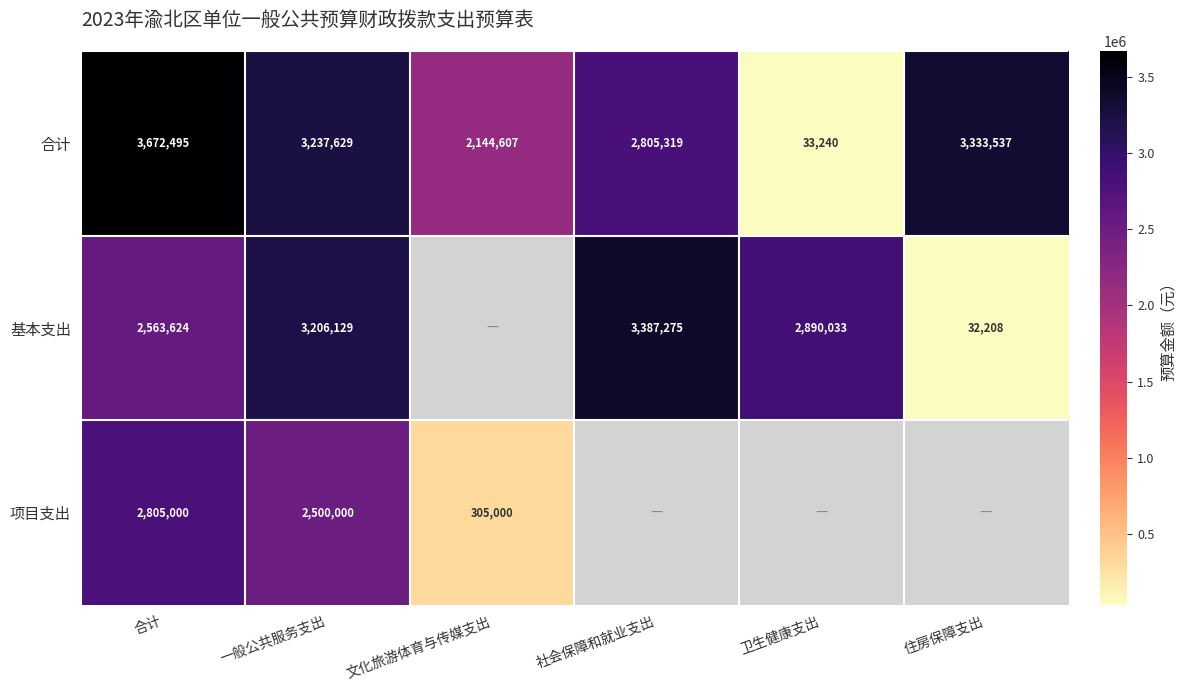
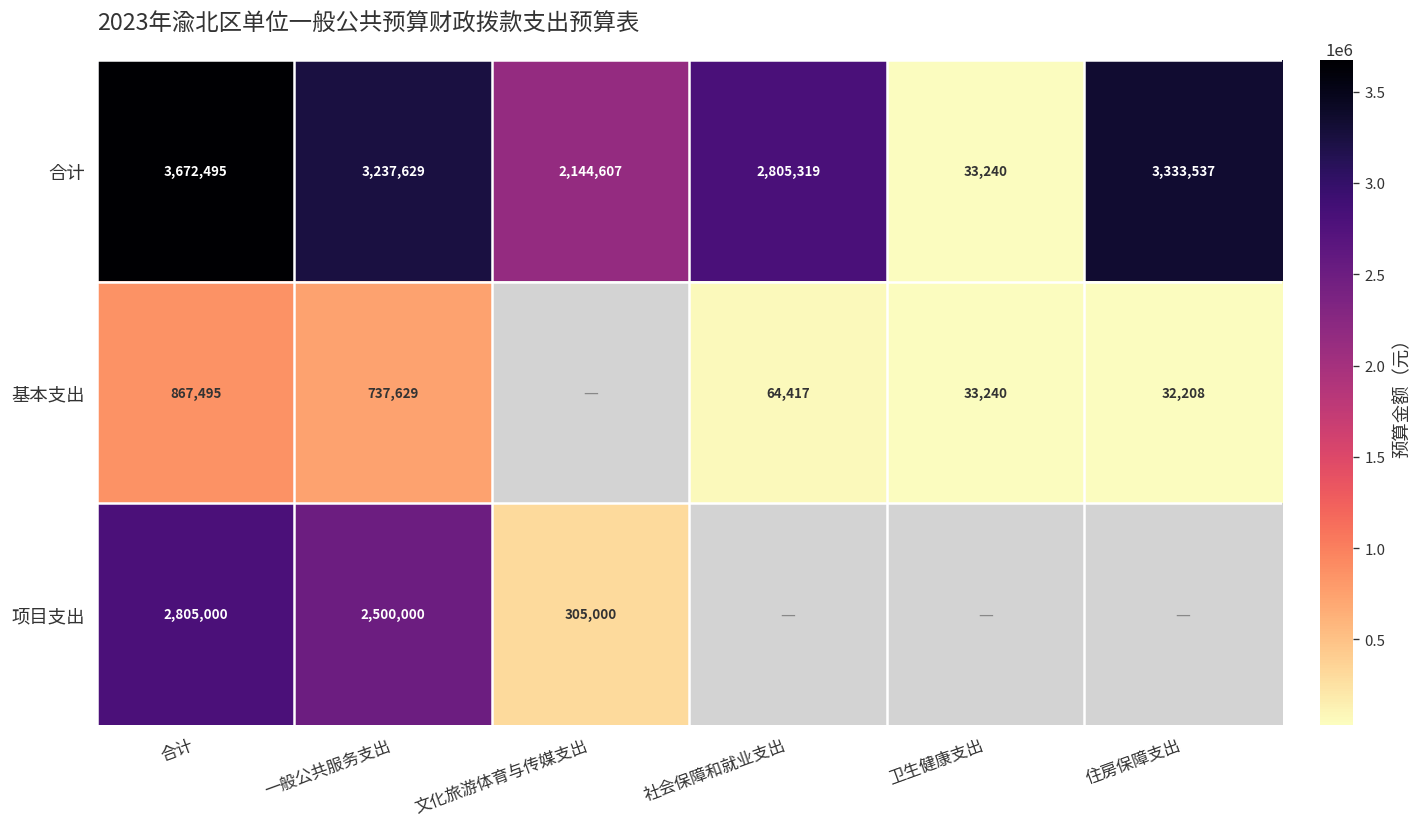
基本支出, 合计: 2,563,624 -> 867,495
基本支出, 一般公共服务支出: 3,206,129 -> 737,629
基本支出, 社会保障和就业支出: 3,387,275 -> 64,417
基本支出, 卫生健康支出: 2,890,033 -> 33,240
